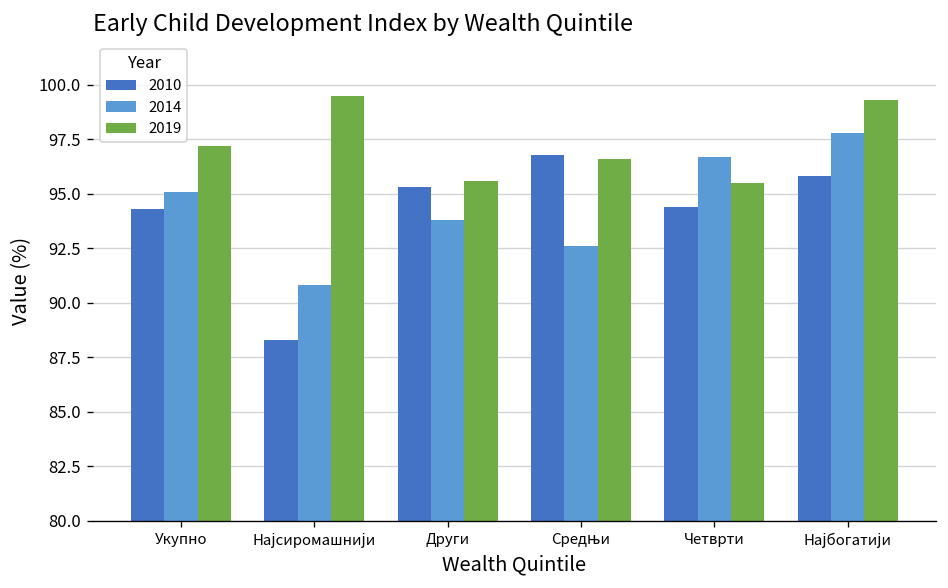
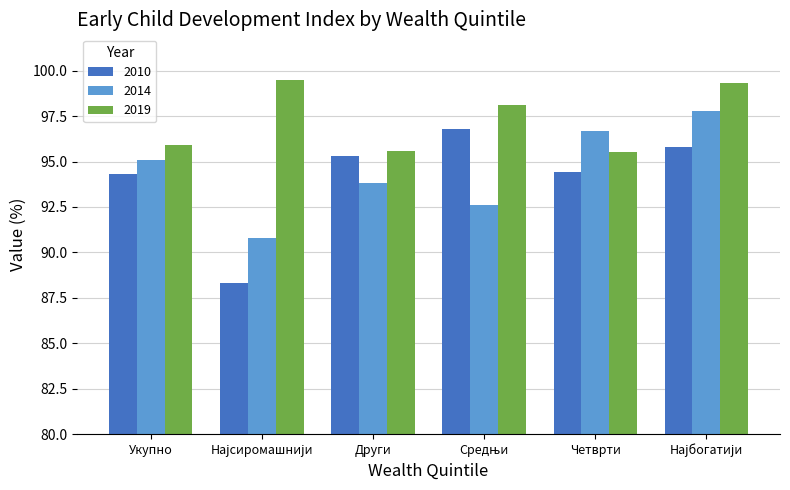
2019, Укупно: 97.2 -> 95.9
2019, Средњи: 96.6 -> 98.1
